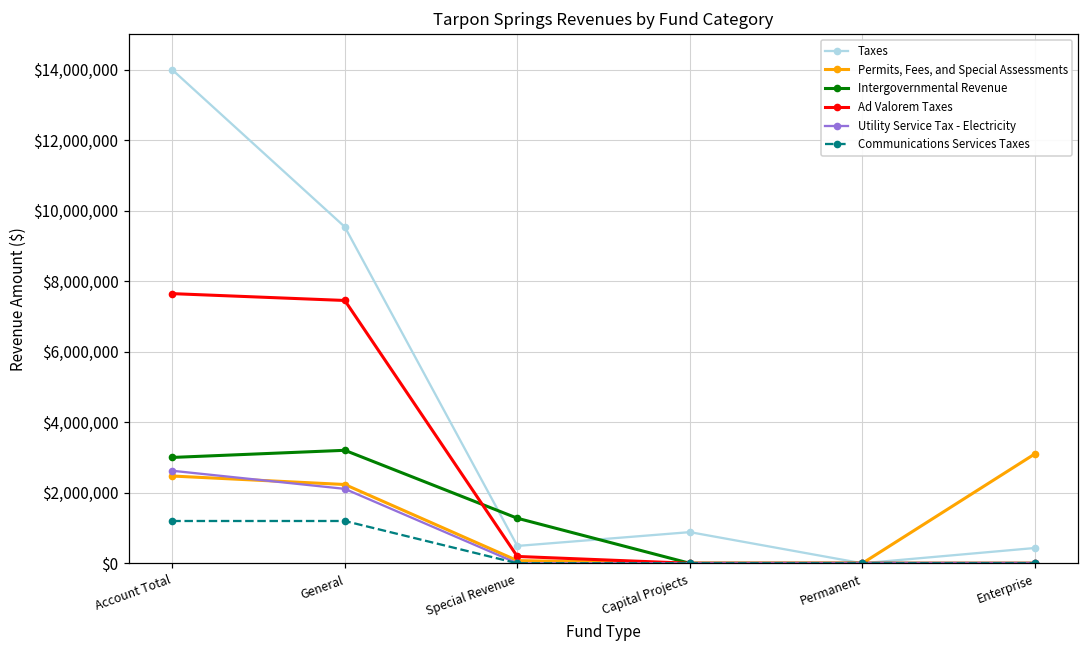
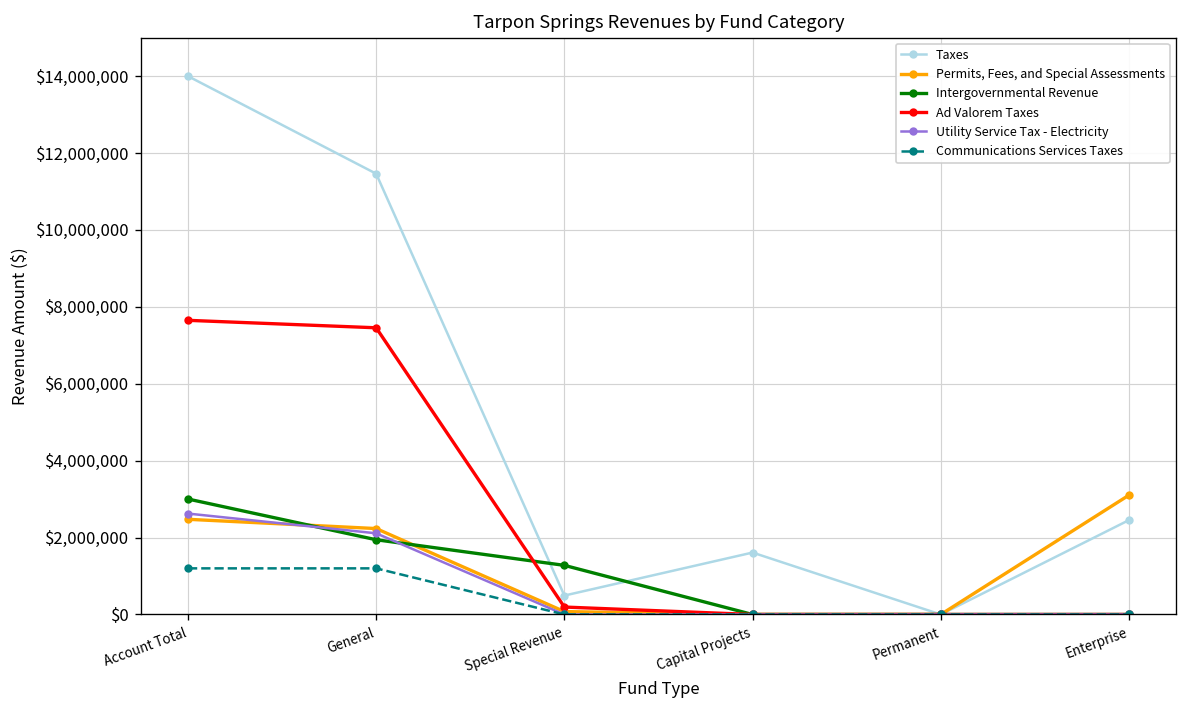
Taxes, General: $9,500,000 -> $11,500,000
Intergovernmental Revenue, General: $3,200,000 -> $1,900,000
Taxes, Capital Projects: $900,000 -> $1,600,000
Taxes, Enterprise: $400,000 -> $2,500,000
